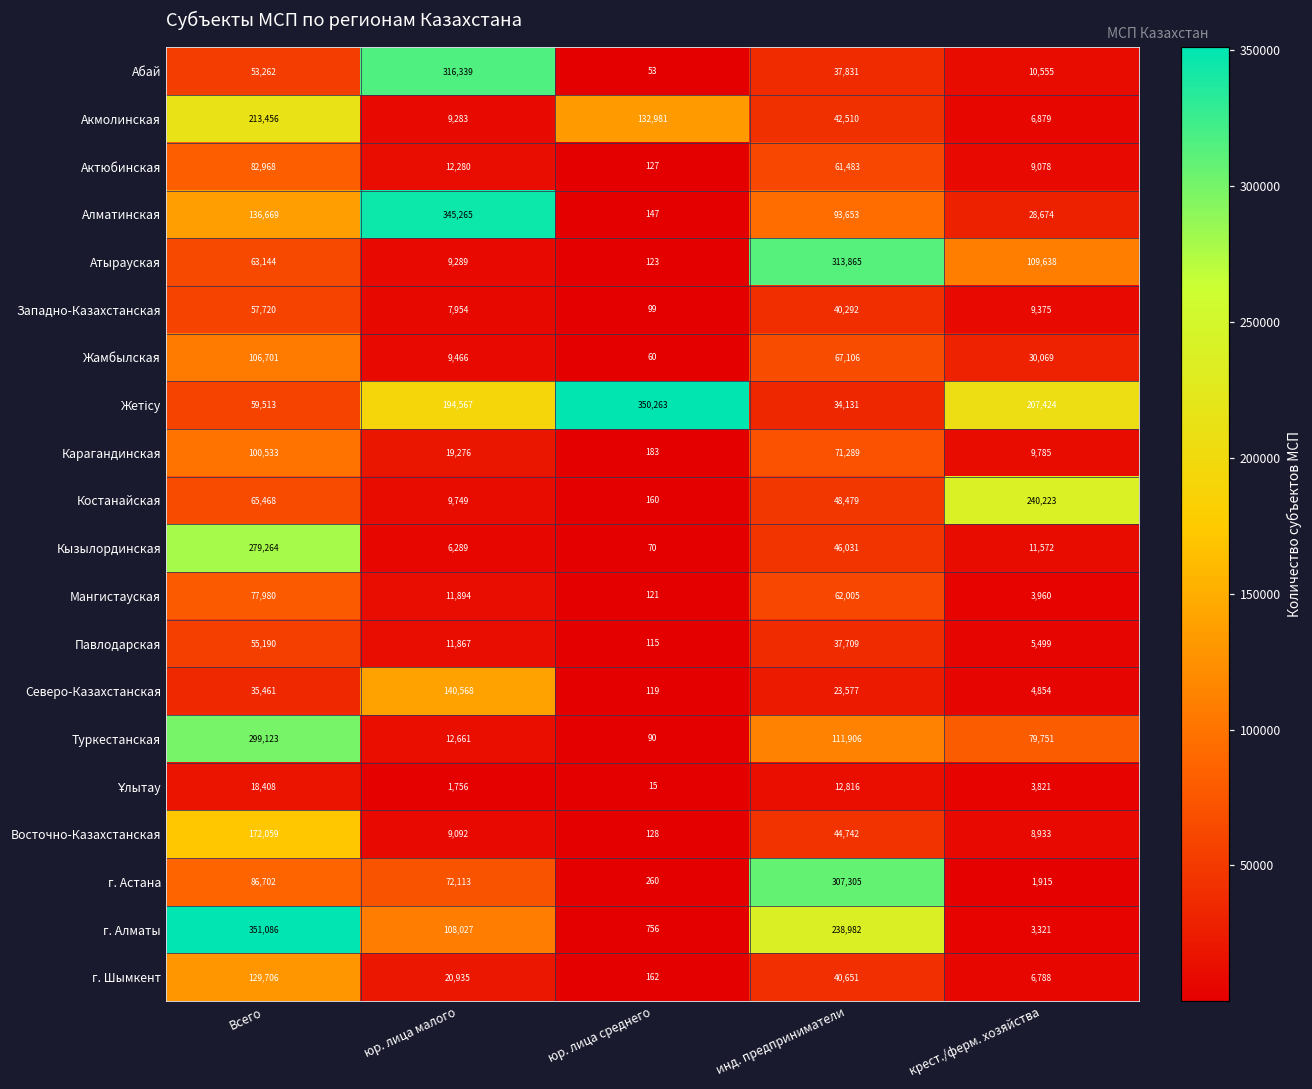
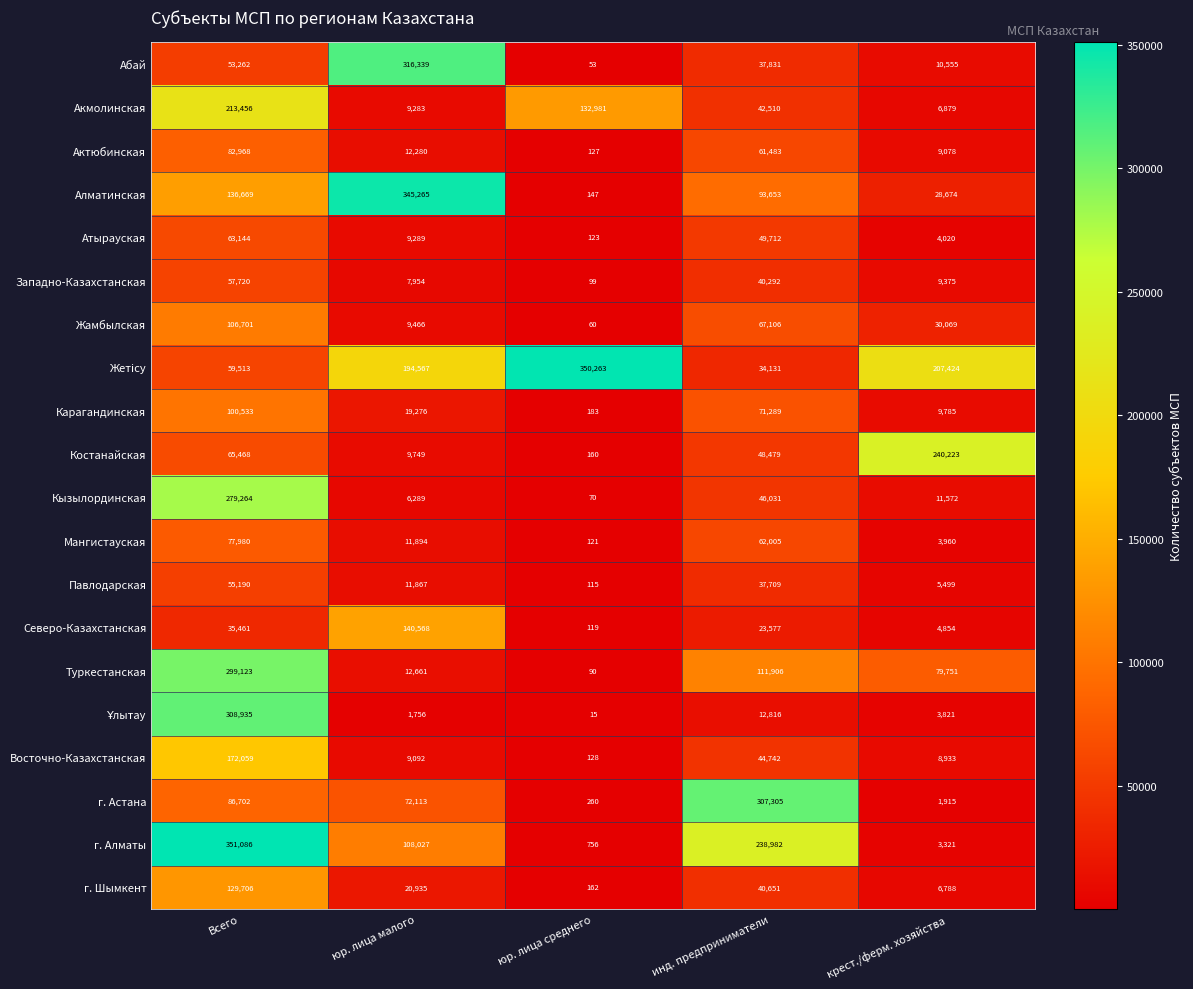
Атырауская, инд. предприниматели: 313,865 -> 49,712
Атырауская, крест./ферм. хозяйства: 109,638 -> 4,020
Ұлытау, Всего: 18,408 -> 308,935
